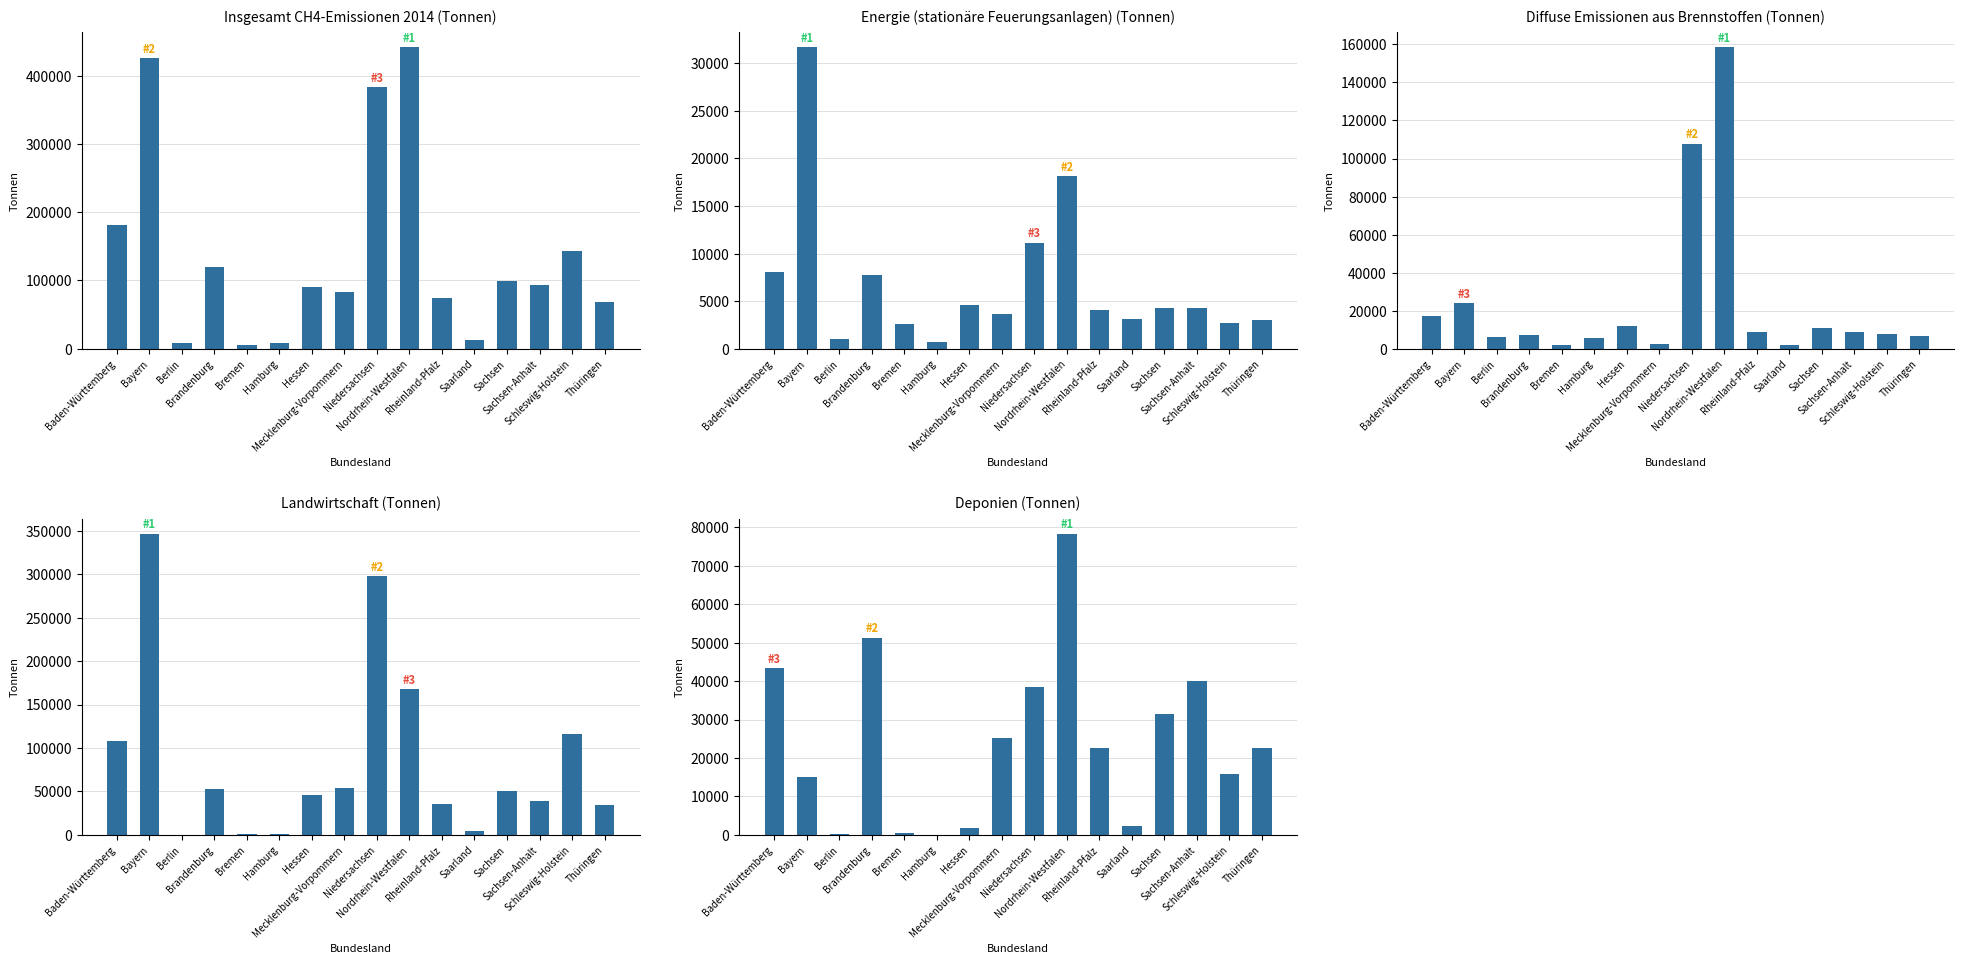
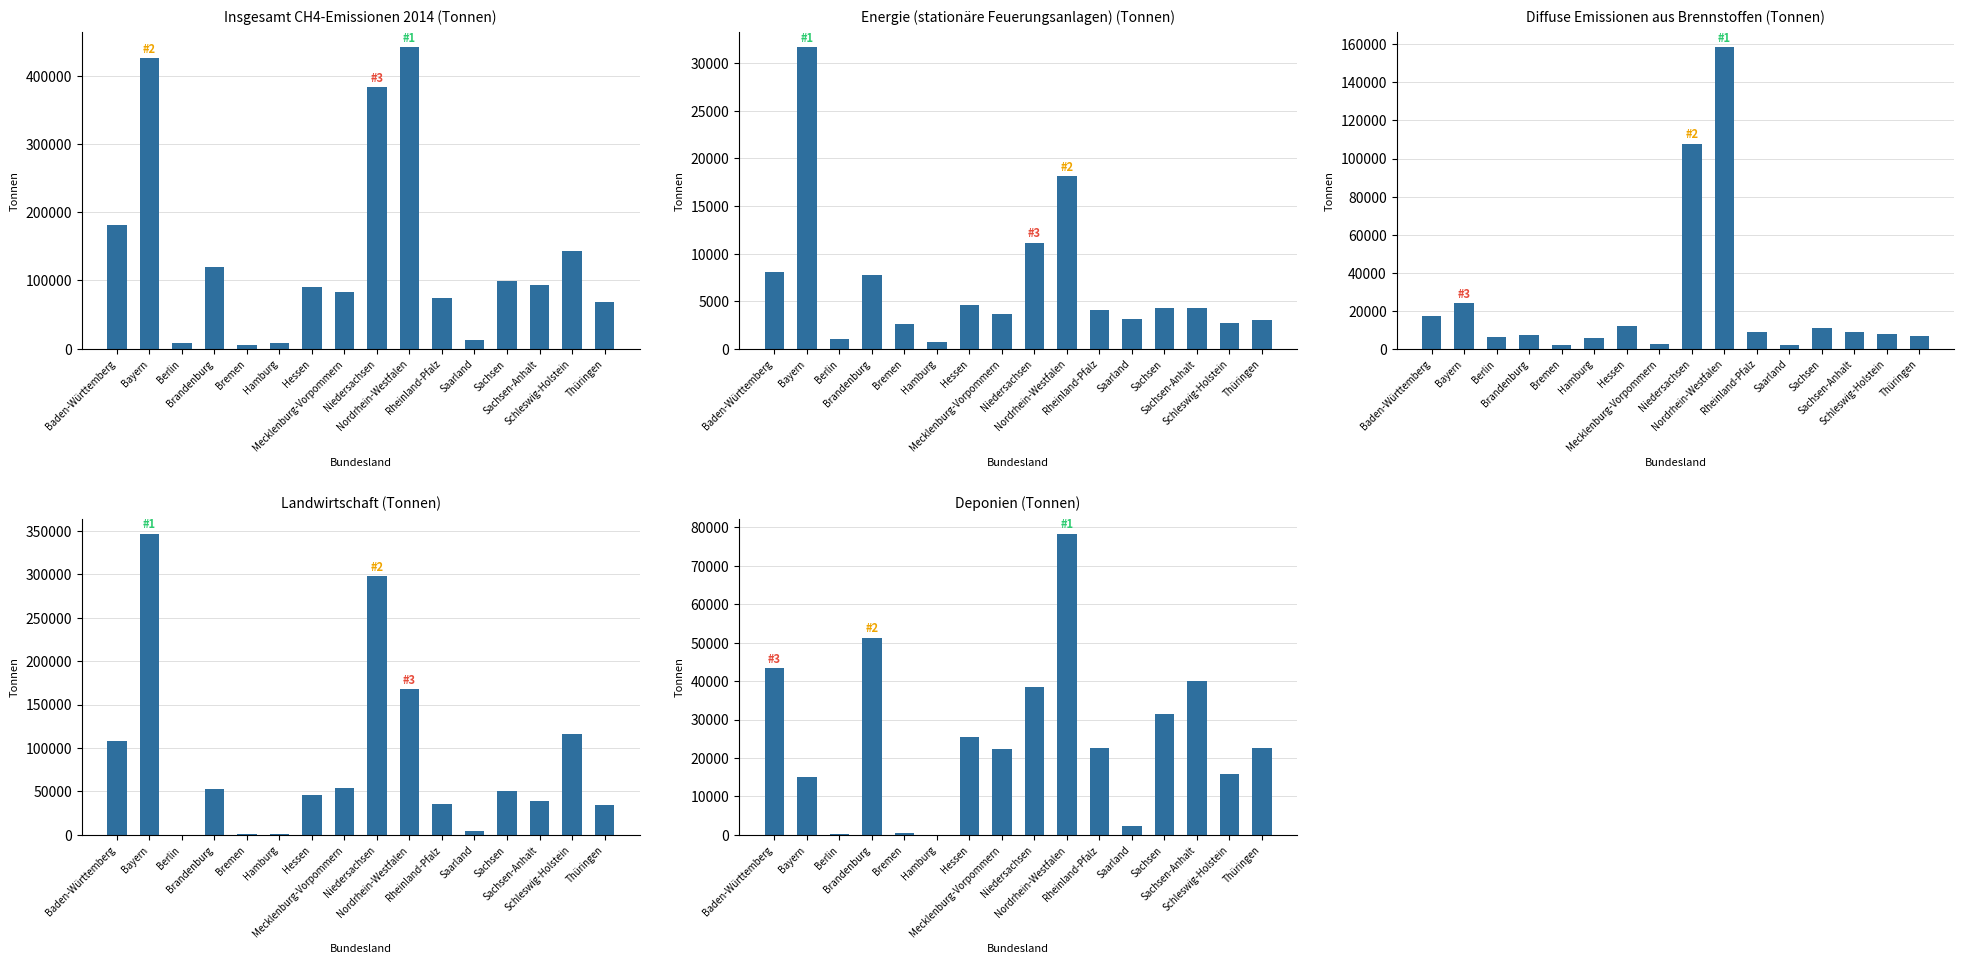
Deponien (Tonnen), Hessen: 2000 -> 26000
Deponien (Tonnen), Mecklenburg-Vorpommern: 25000 -> 22000
